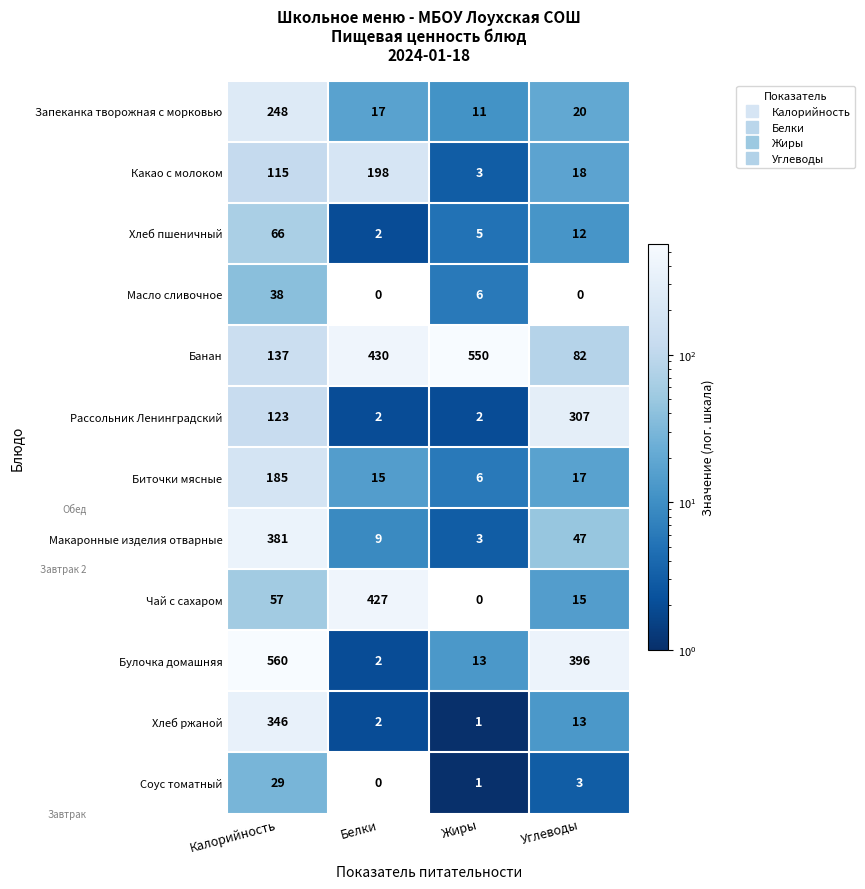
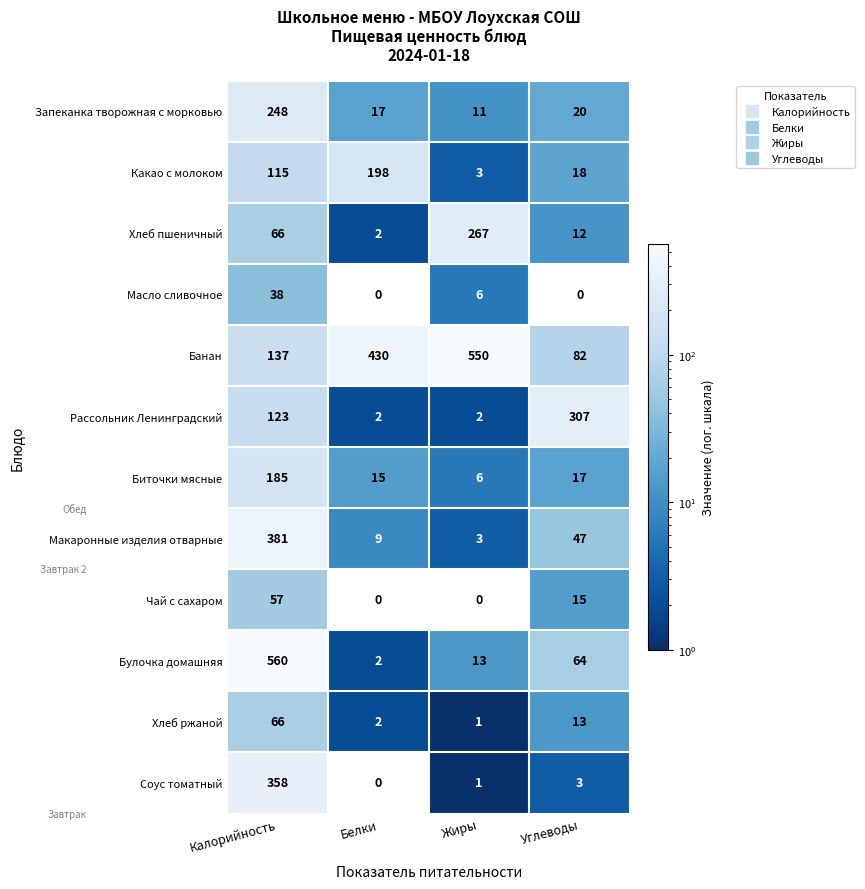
Хлеб пшеничный, Жиры: 5 -> 267
Чай с сахаром, Белки: 427 -> 0
Булочка домашняя, Углеводы: 396 -> 64
Хлеб ржаной, Калорийность: 346 -> 66
Соус томатный, Калорийность: 29 -> 358
